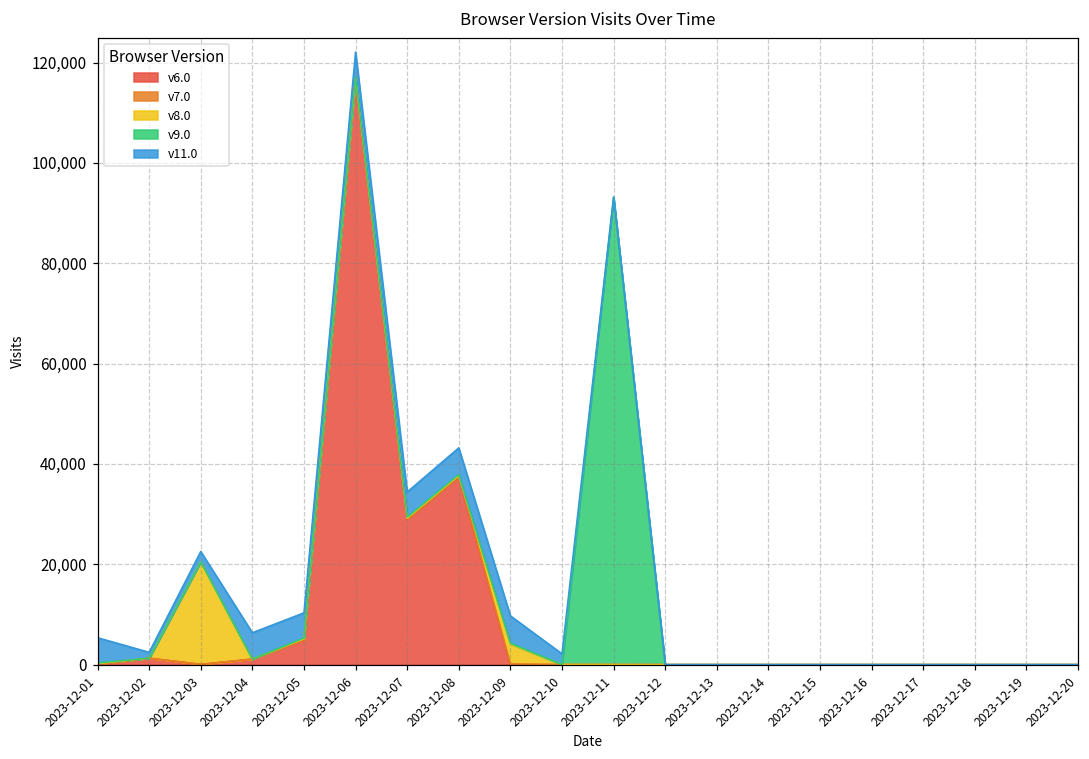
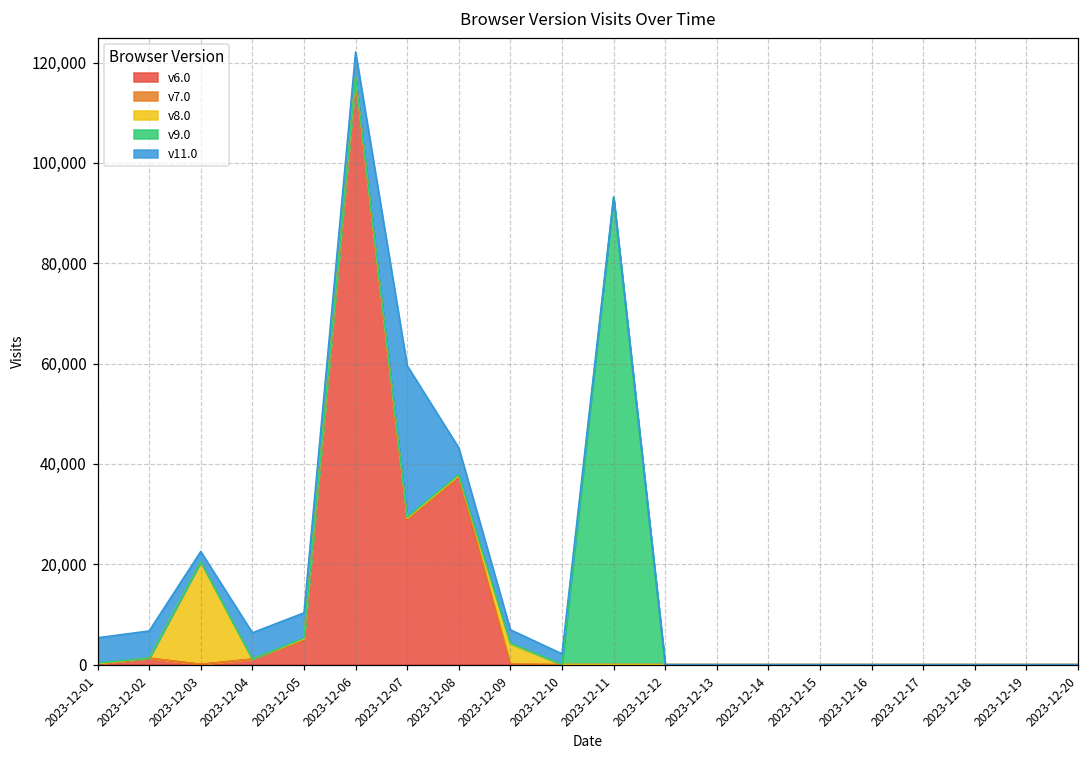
v11.0, 2023-12-02: 1,000 -> 5,000
v11.0, 2023-12-07: 5,000 -> 30,000
v11.0, 2023-12-09: 5,000 -> 3,000
